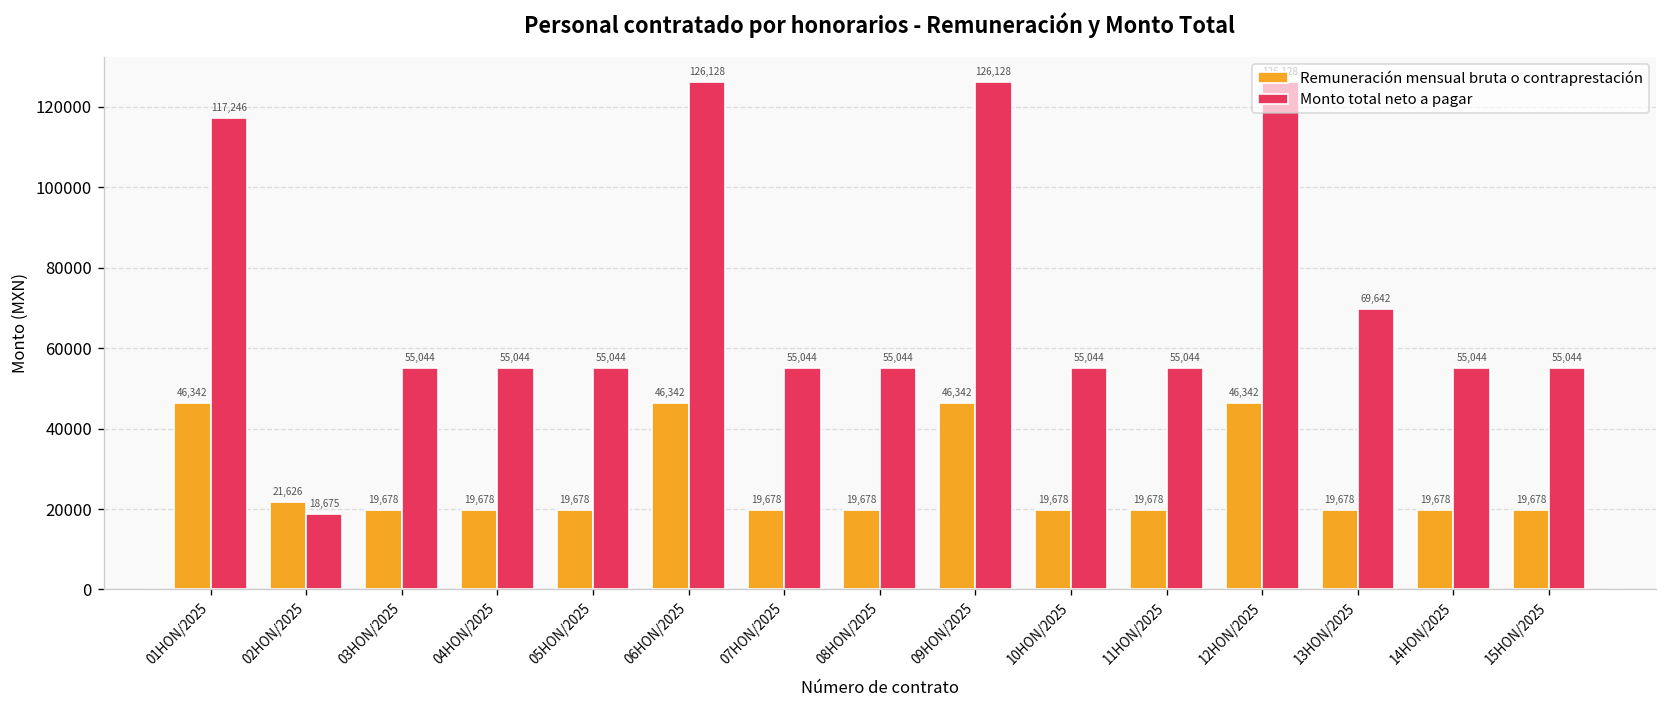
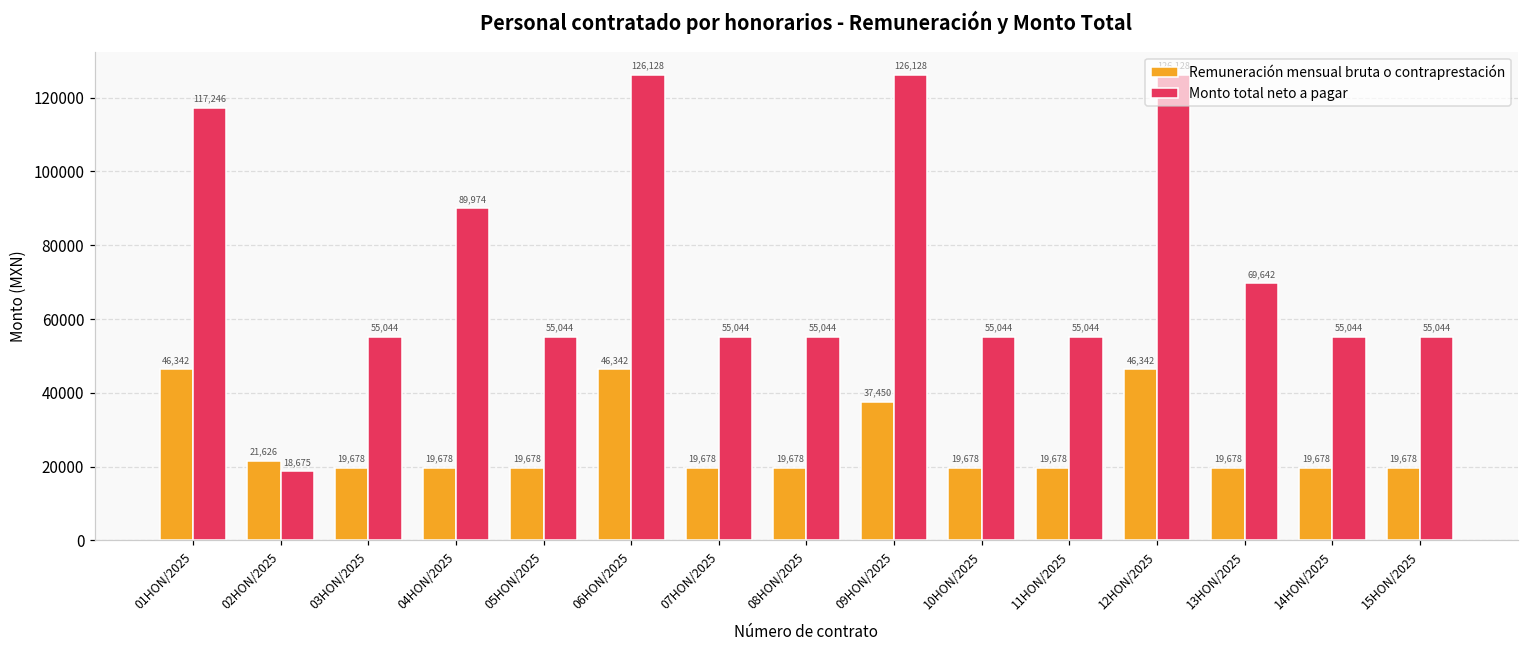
Monto total neto a pagar, 04HON/2025: 55,044 -> 89,974
Remuneración mensual bruta o contraprestación, 09HON/2025: 46,342 -> 37,450
